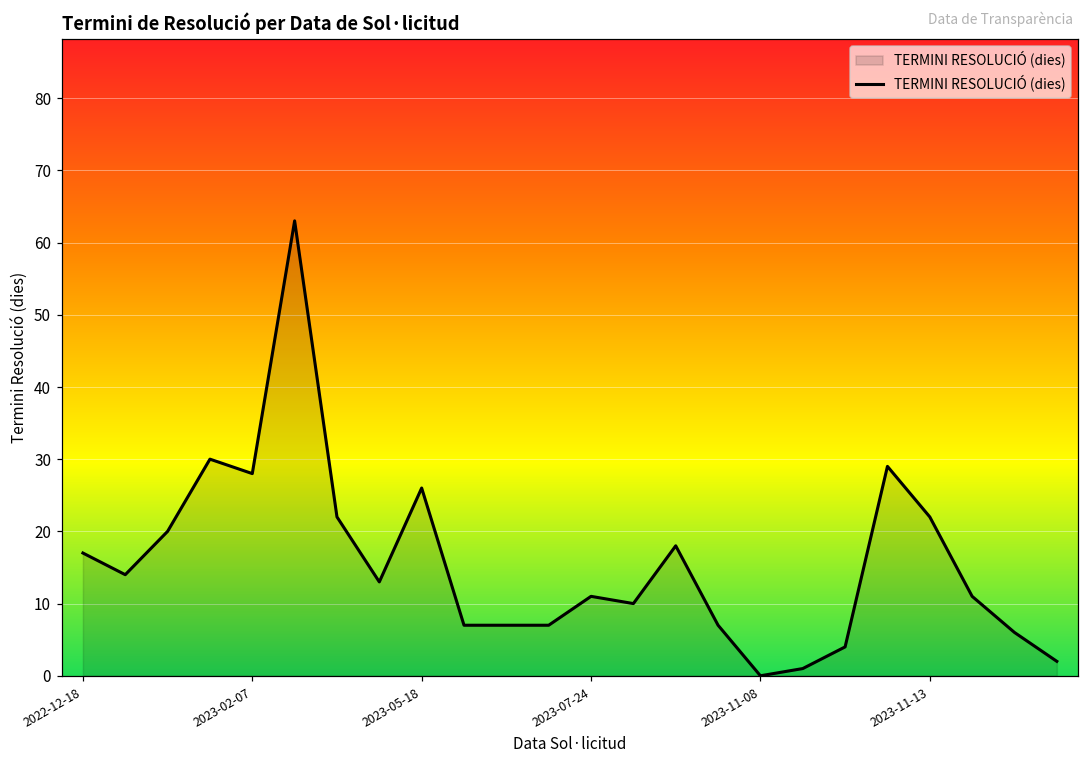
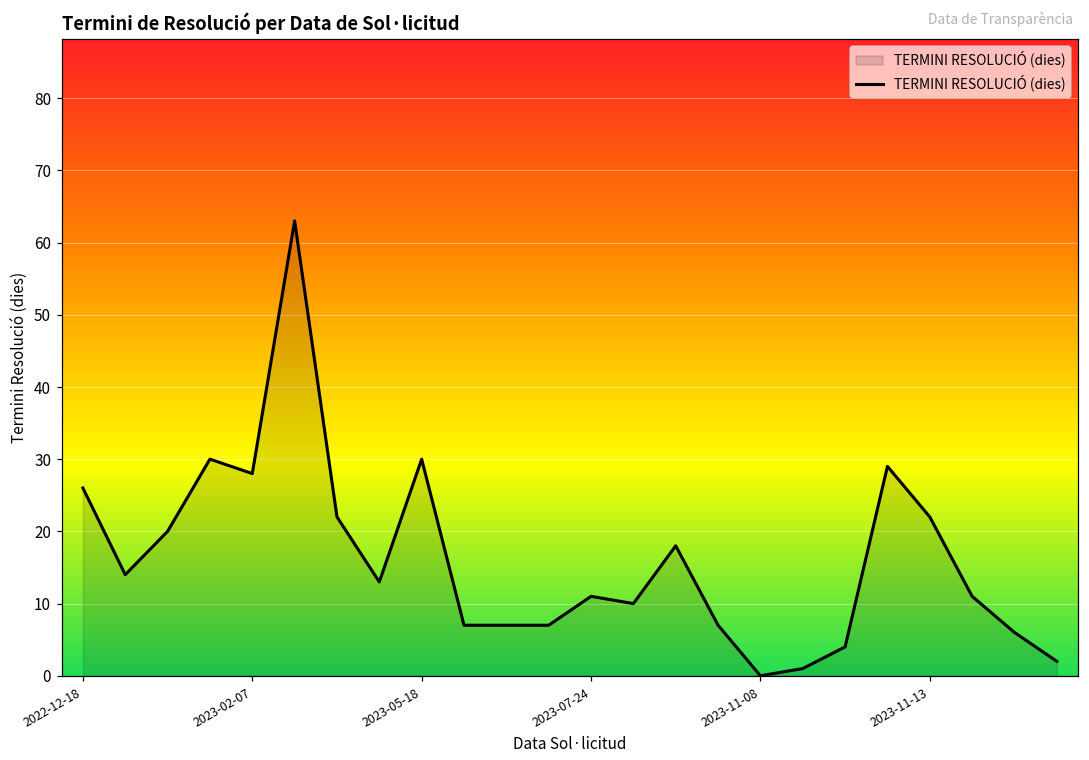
2022-12-18: 17 -> 26
2023-05-18: 26 -> 30
